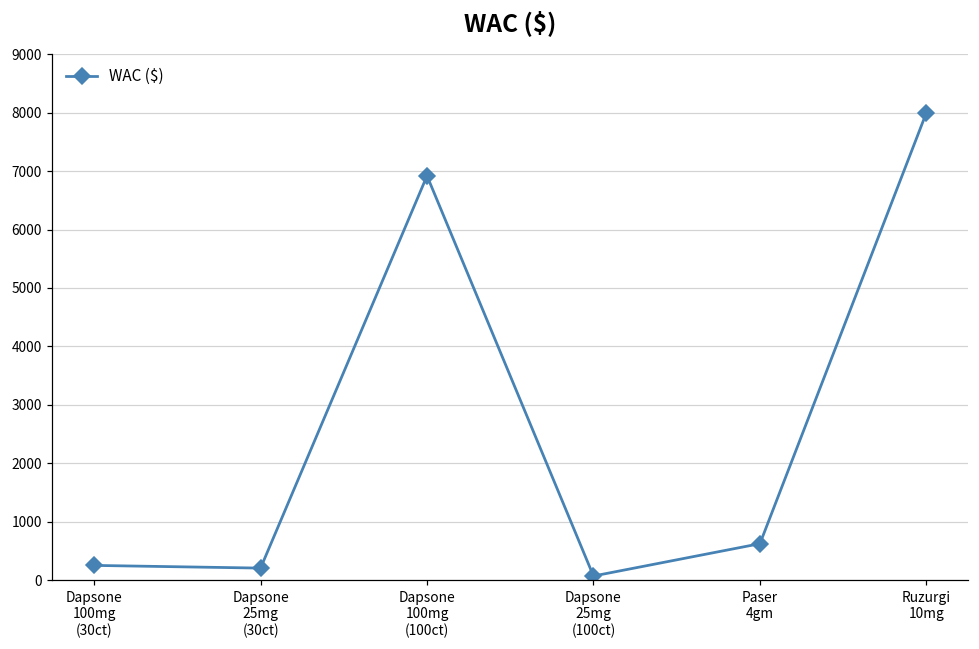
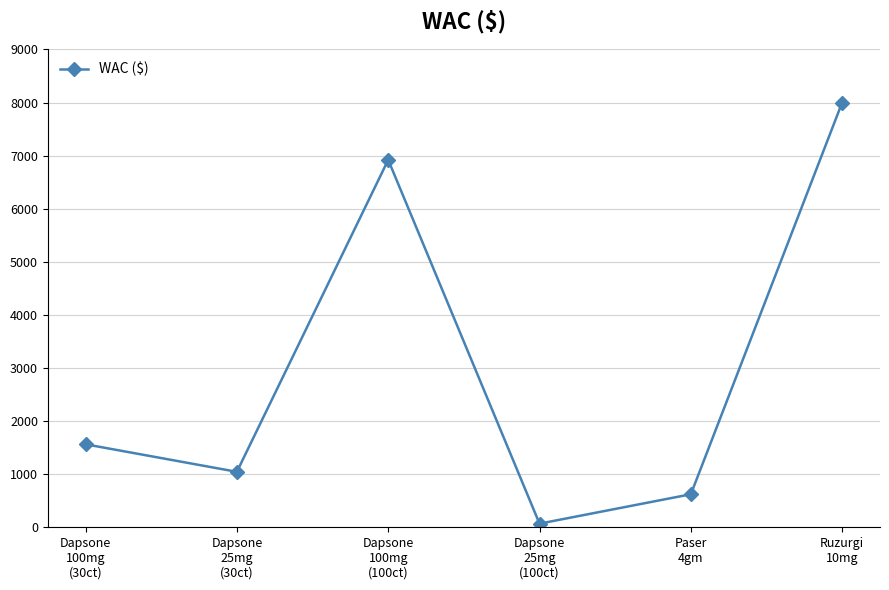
Dapsone 100mg (30ct): 300 -> 1600
Dapsone 25mg (30ct): 200 -> 1000
